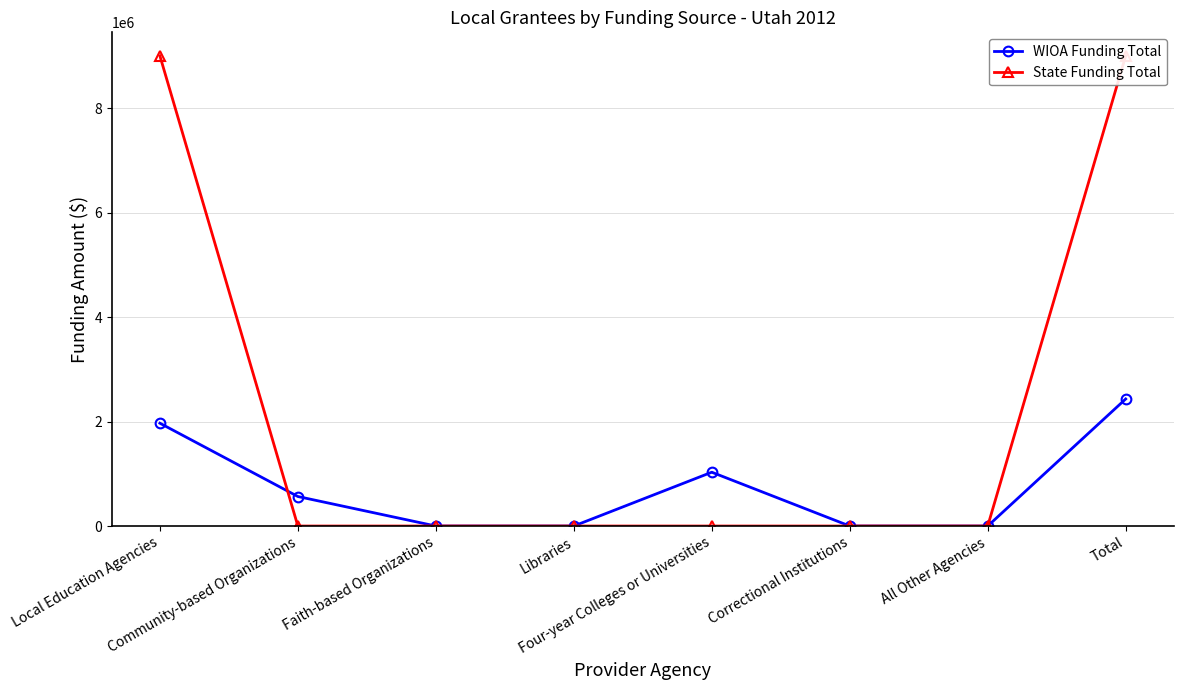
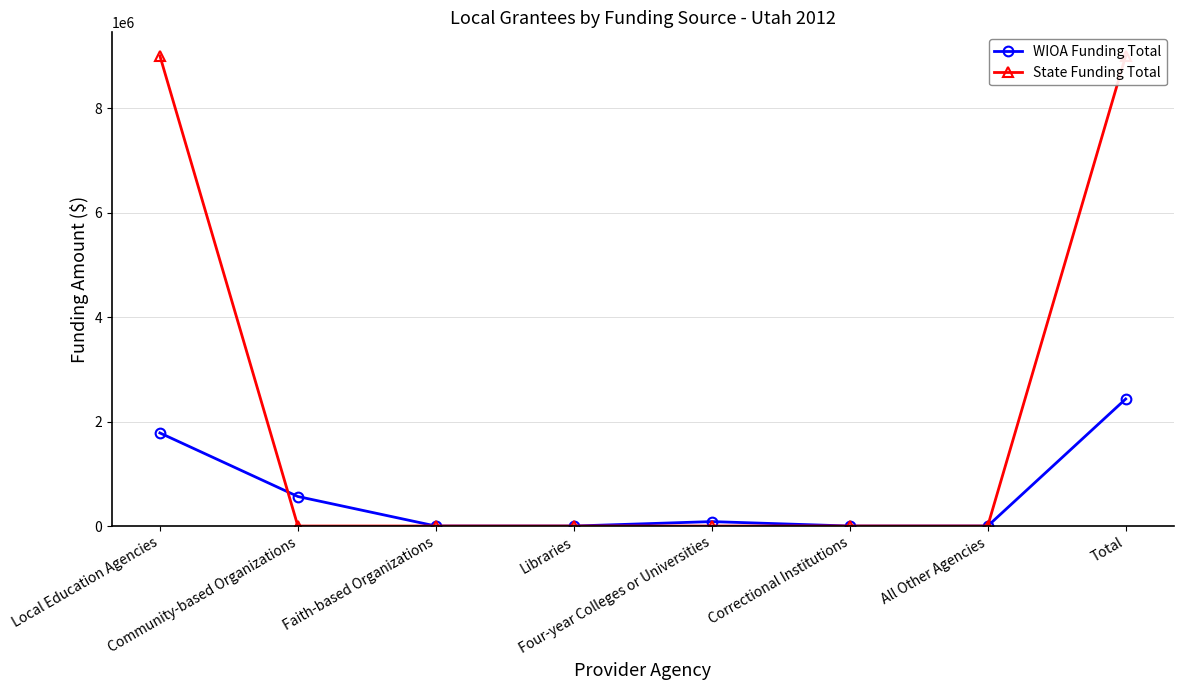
WIOA Funding Total, Local Education Agencies: 2000000 -> 1800000
WIOA Funding Total, Four-year Colleges or Universities: 1000000 -> 100000
